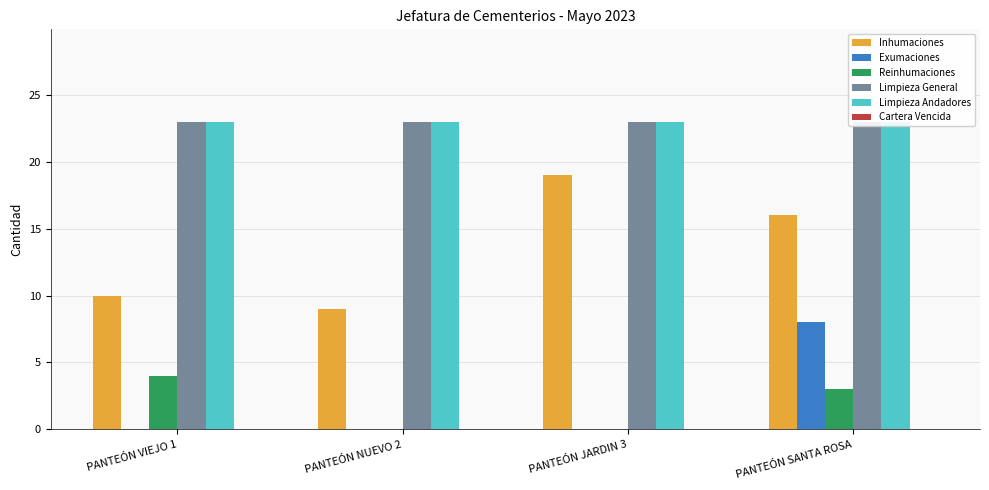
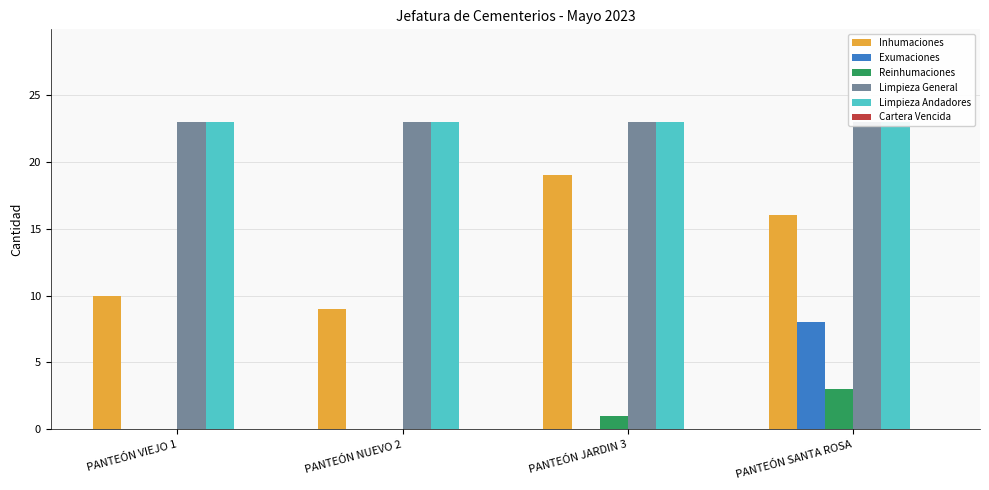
Reinhumaciones, PANTEÓN VIEJO 1: 4 -> 0
Reinhumaciones, PANTEÓN JARDIN 3: 0 -> 1
